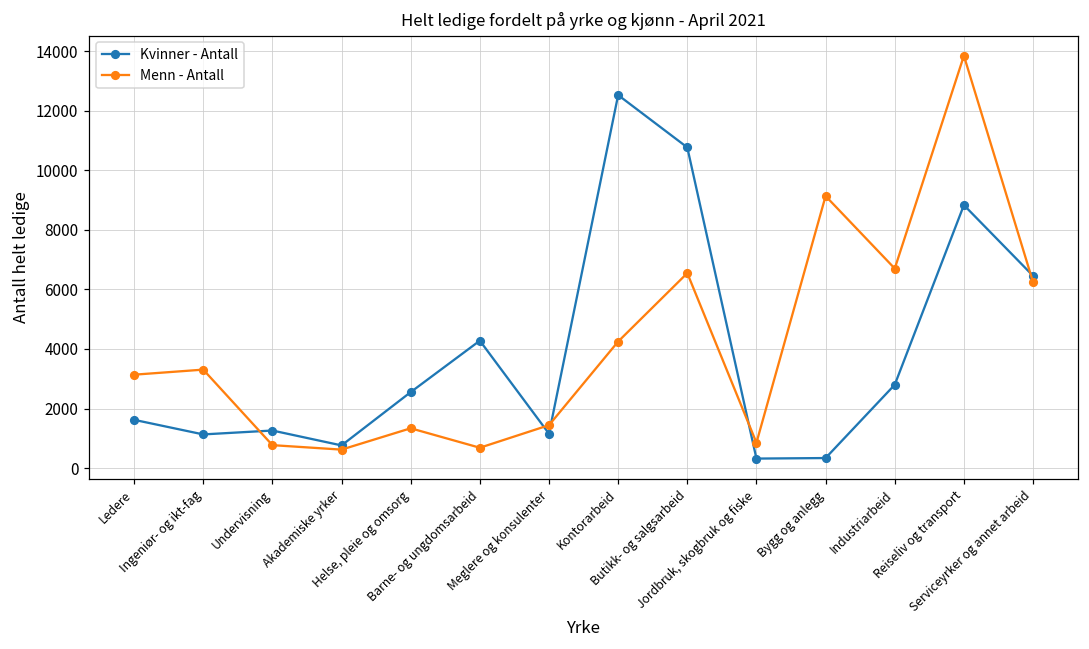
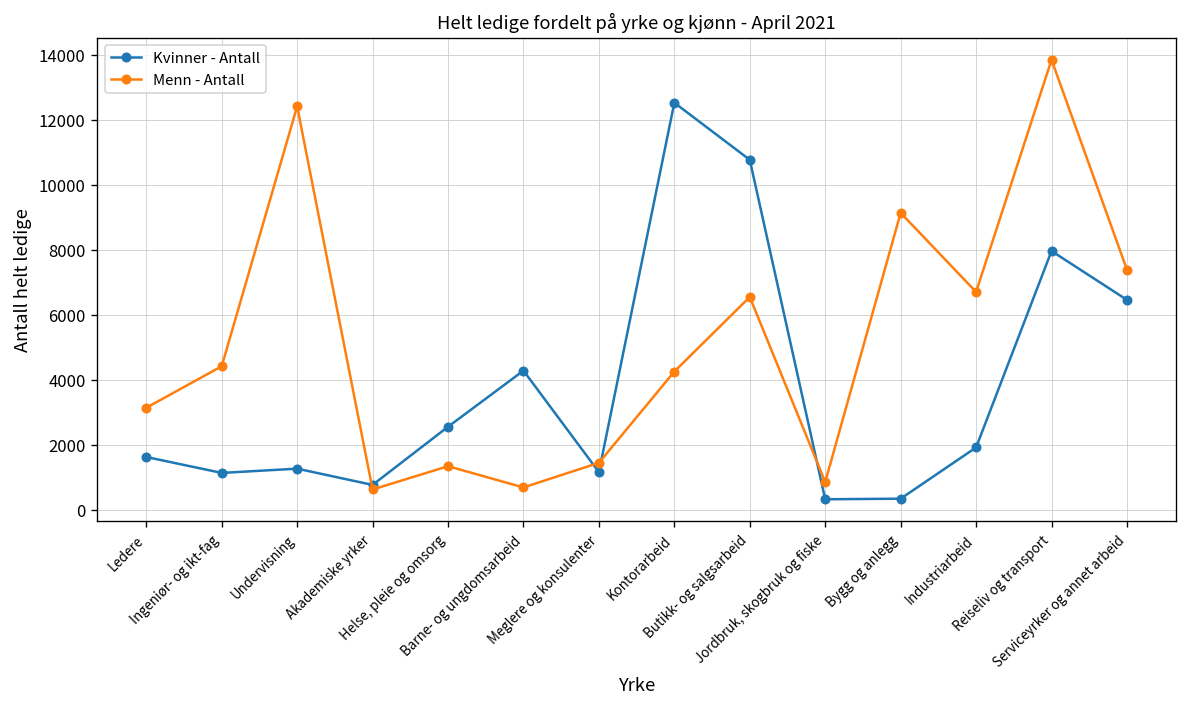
Menn - Antall, Ingeniør- og ikt-fag: 3300 -> 4400
Menn - Antall, Undervisning: 800 -> 12400
Kvinner - Antall, Industriarbeid: 2800 -> 1900
Kvinner - Antall, Reiseliv og transport: 8800 -> 8000
Menn - Antall, Serviceyrker og annet arbeid: 6200 -> 7400
